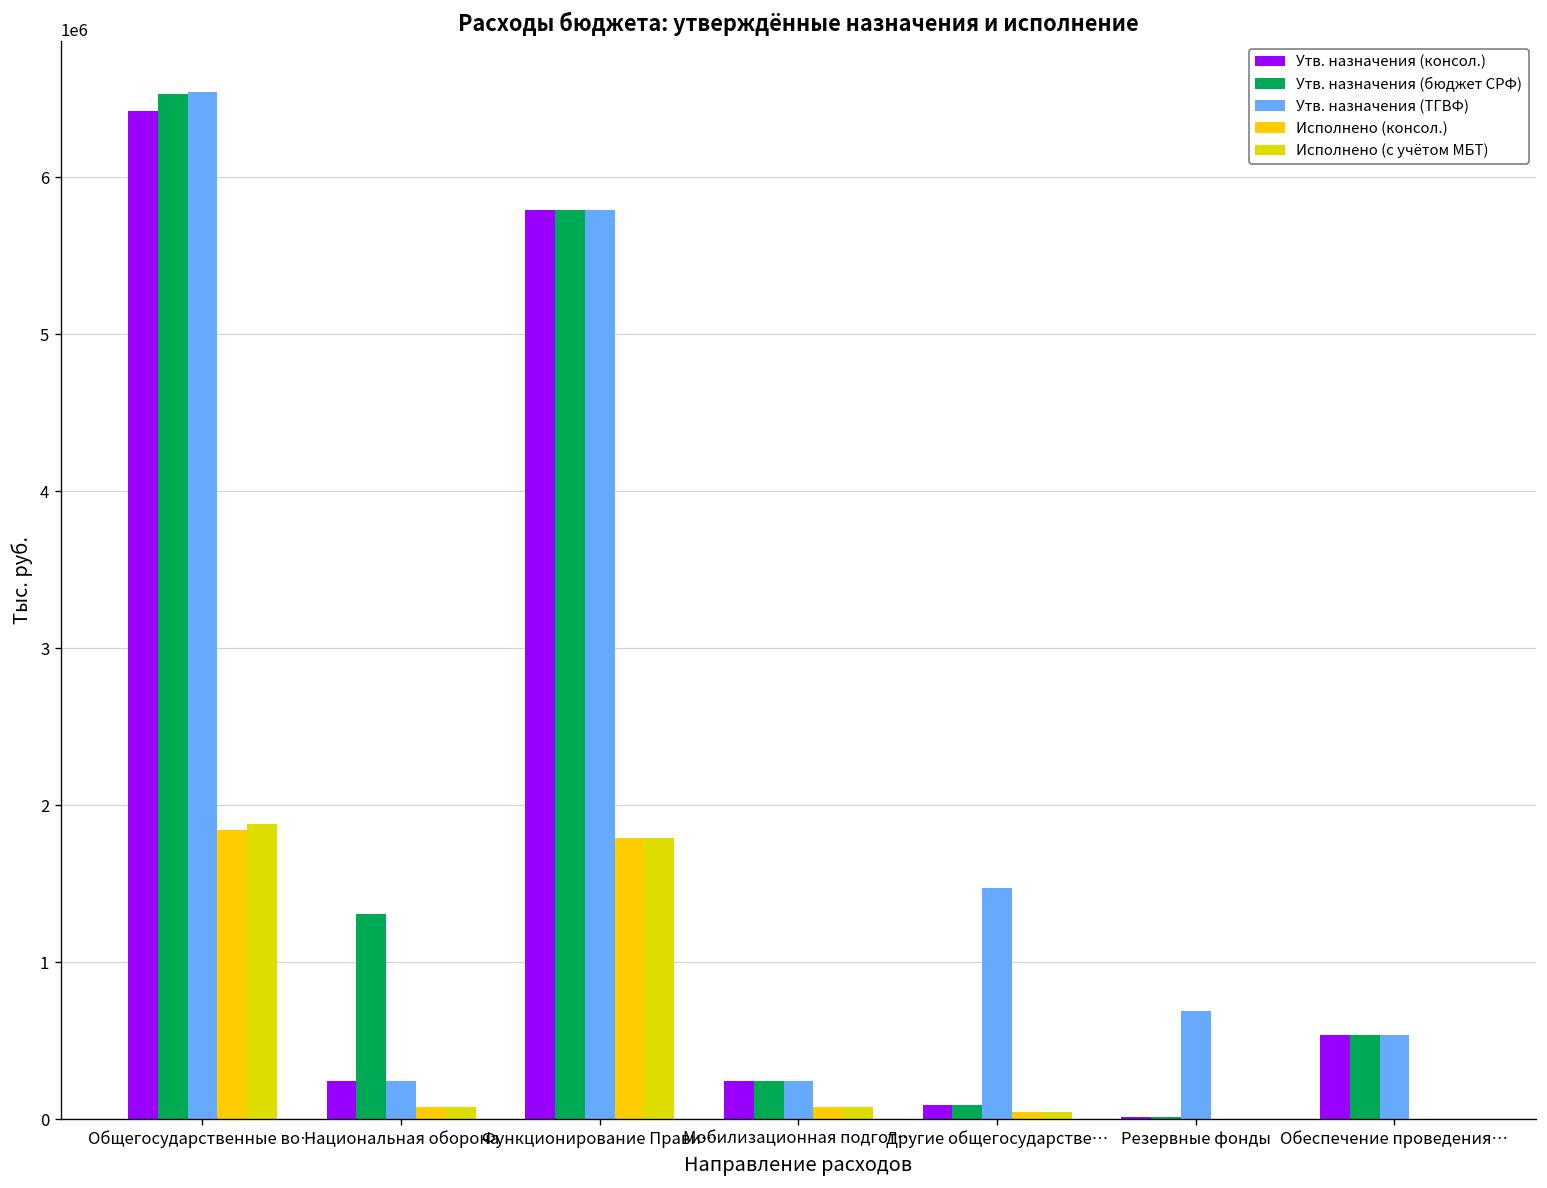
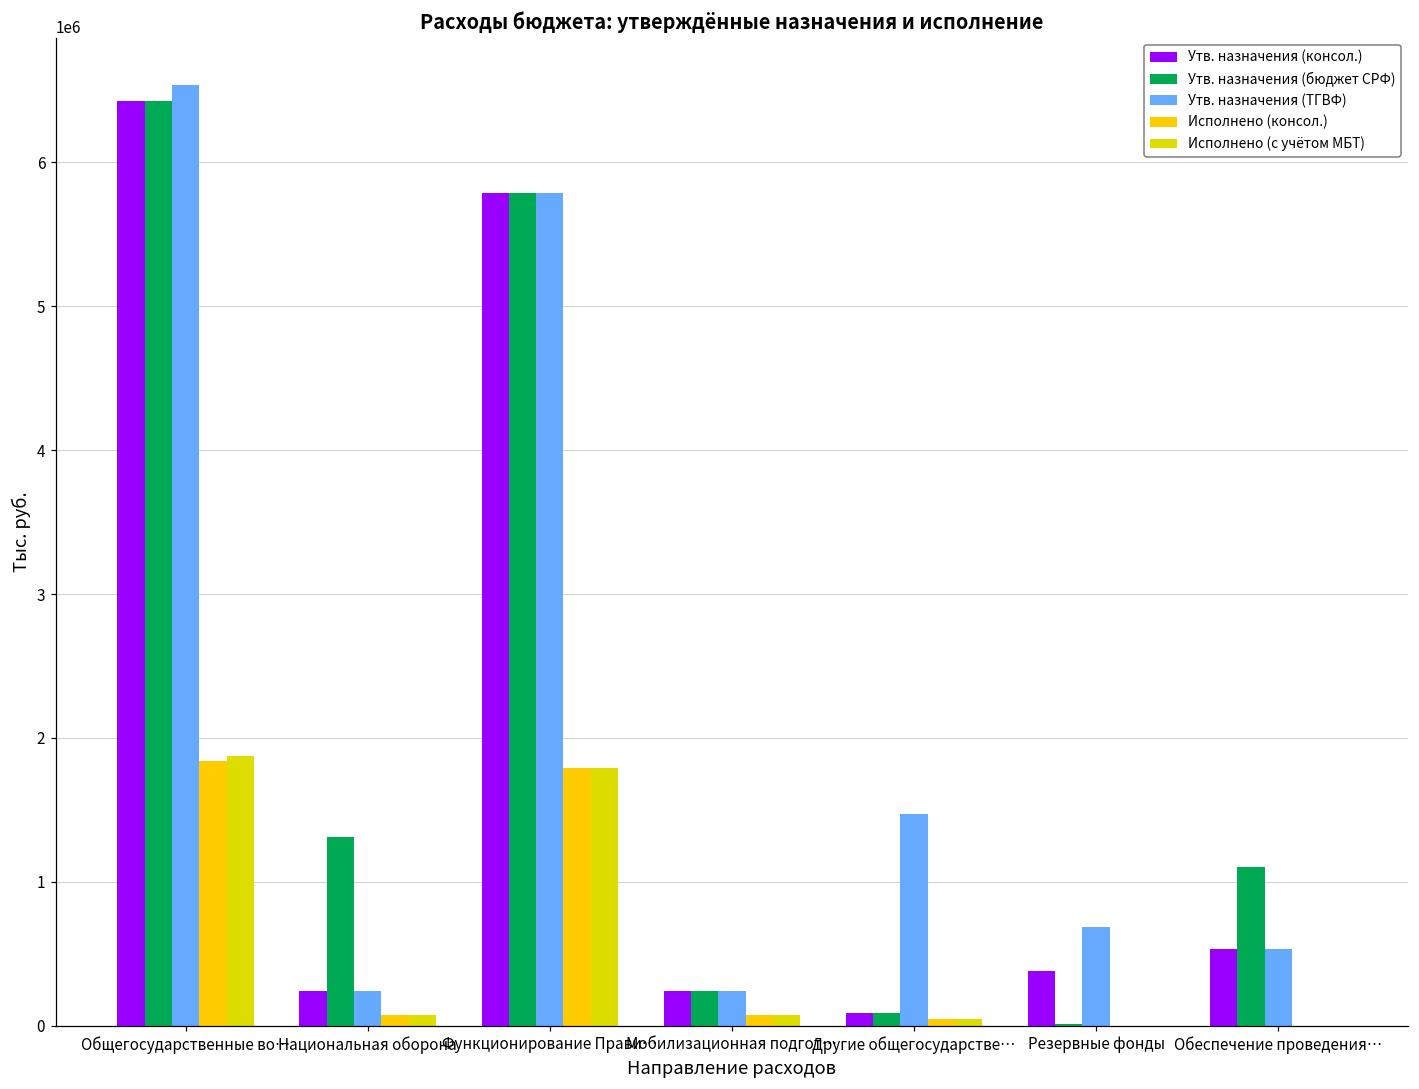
Утв. назначения (бюджет СРФ), Общегосударственные во…: 6530000 -> 6420000
Утв. назначения (консол.), Резервные фонды: 10000 -> 380000
Утв. назначения (бюджет СРФ), Обеспечение проведения…: 540000 -> 1100000
